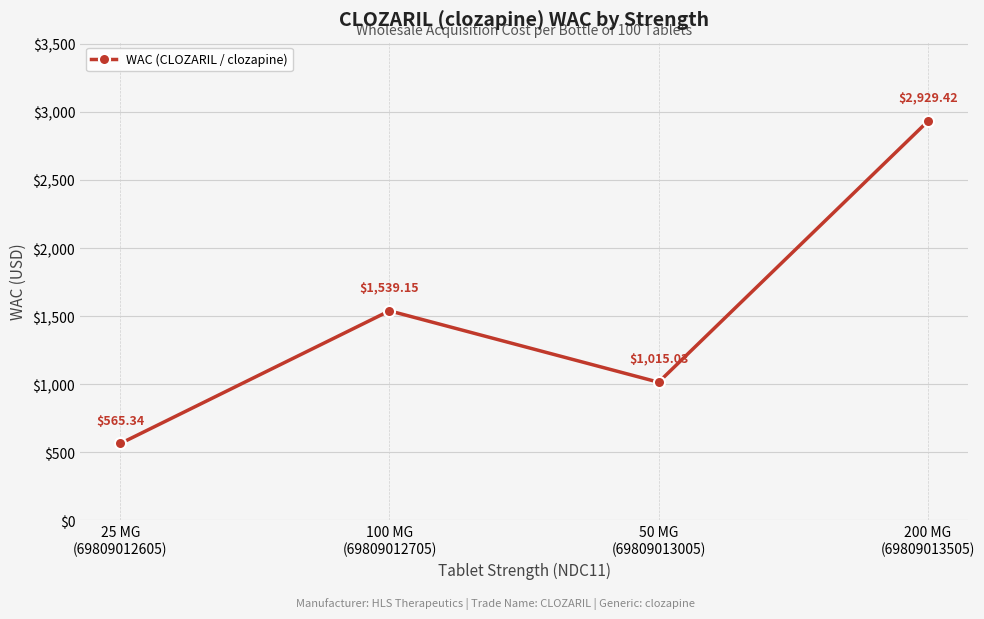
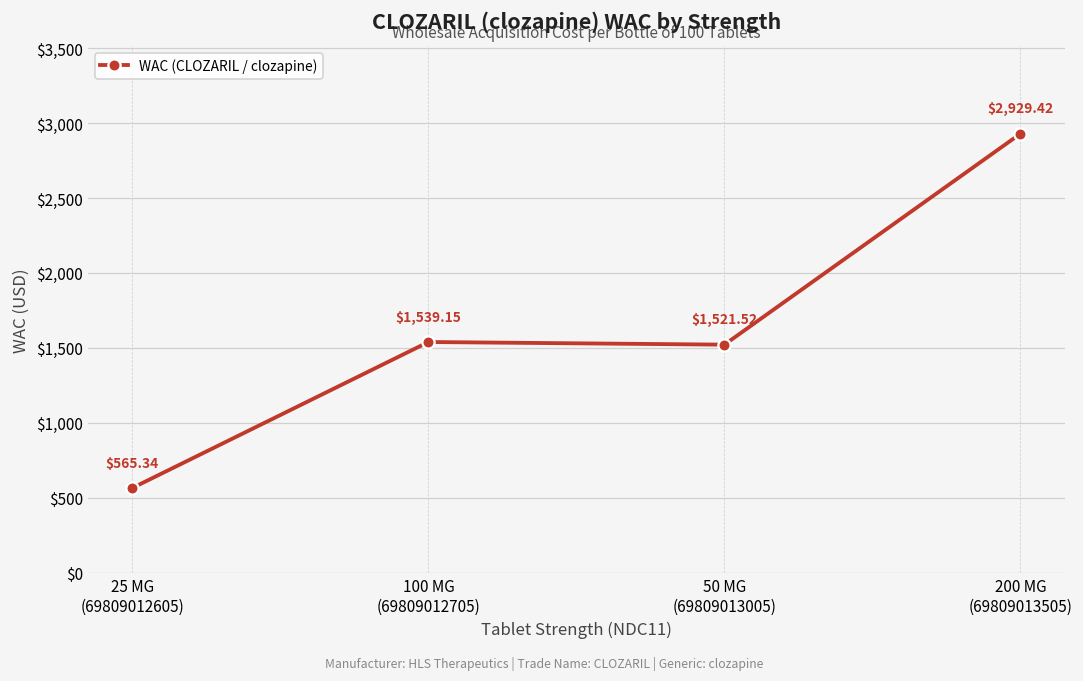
50 MG (69809013005): $1,015.03 -> $1,521.52
